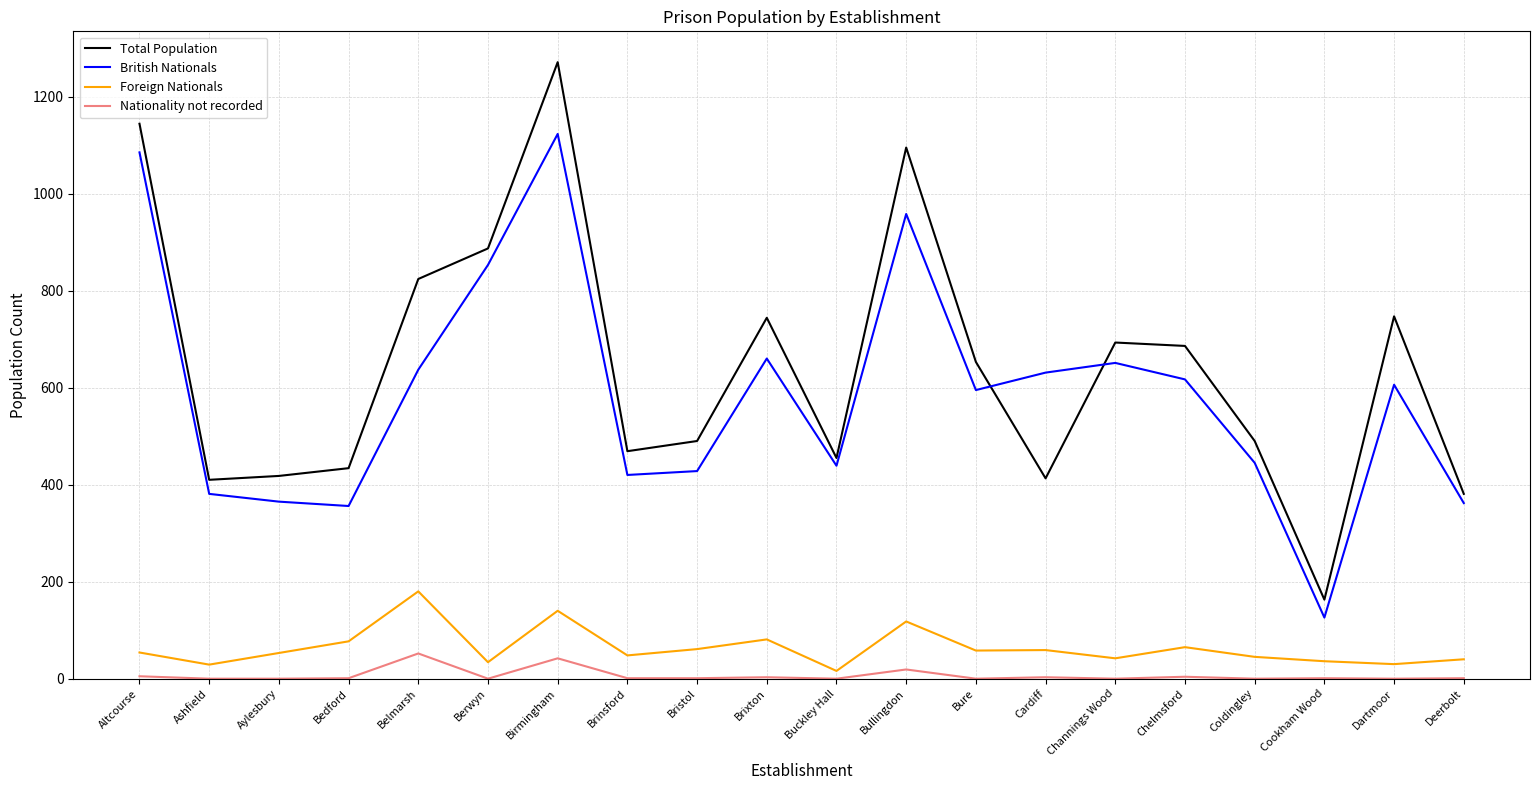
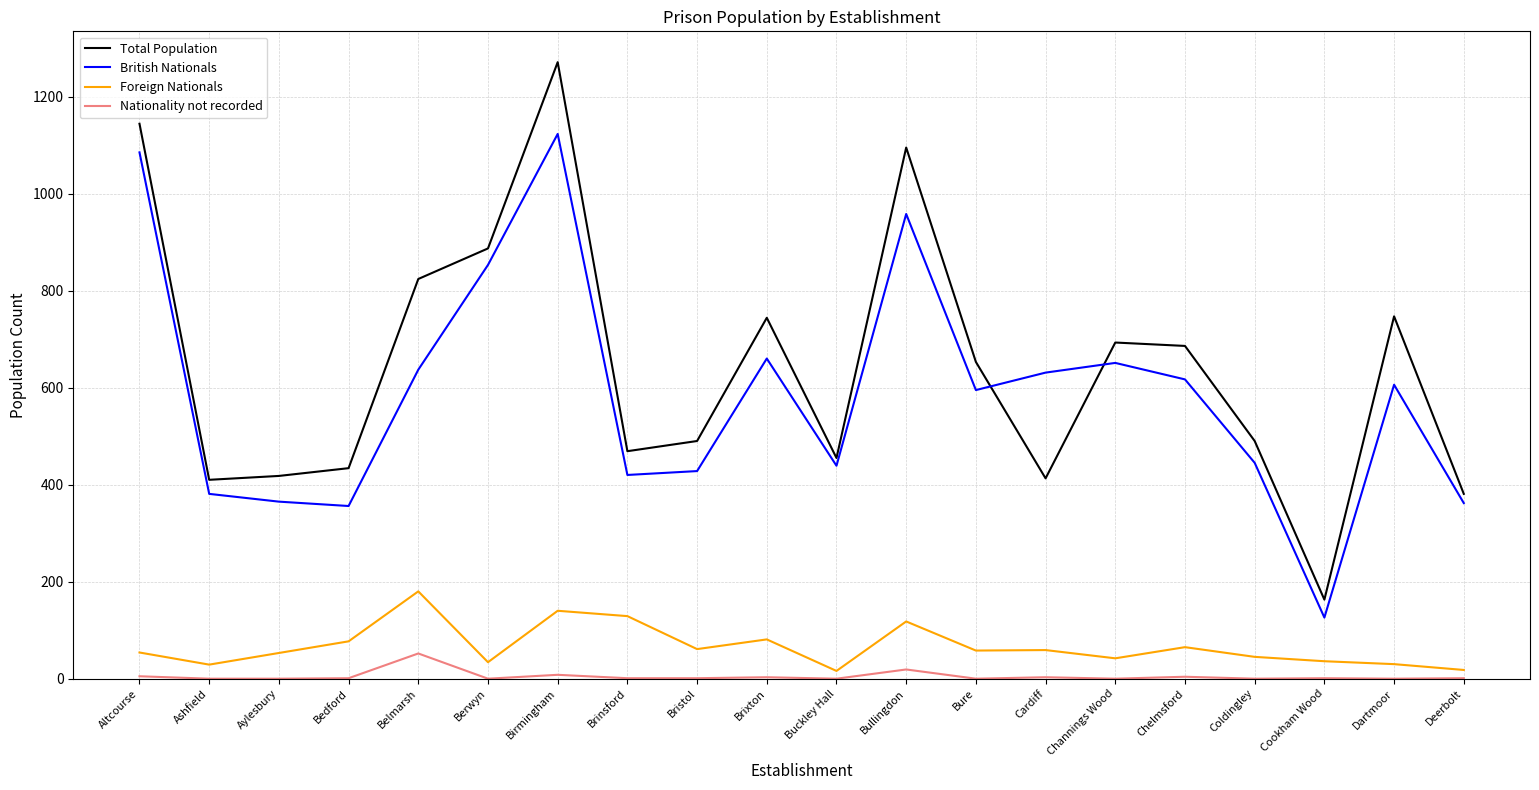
Nationality not recorded, Birmingham: 40 -> 10
Foreign Nationals, Brinsford: 50 -> 130
Foreign Nationals, Deerbolt: 40 -> 20
